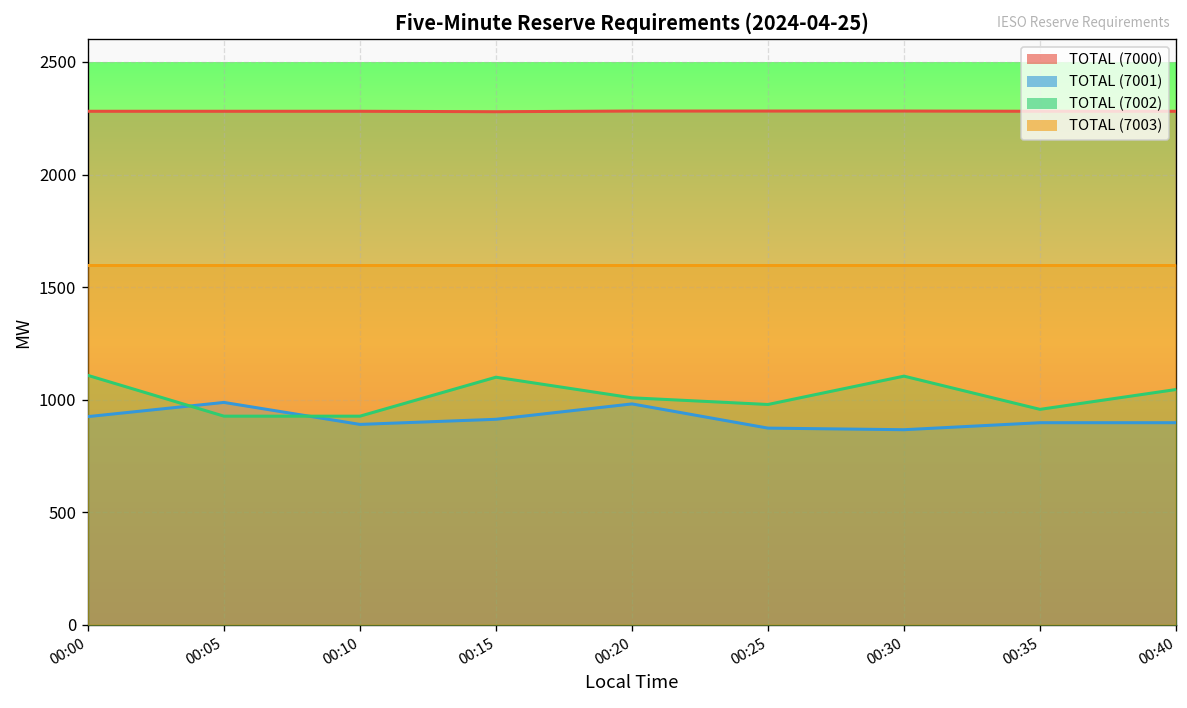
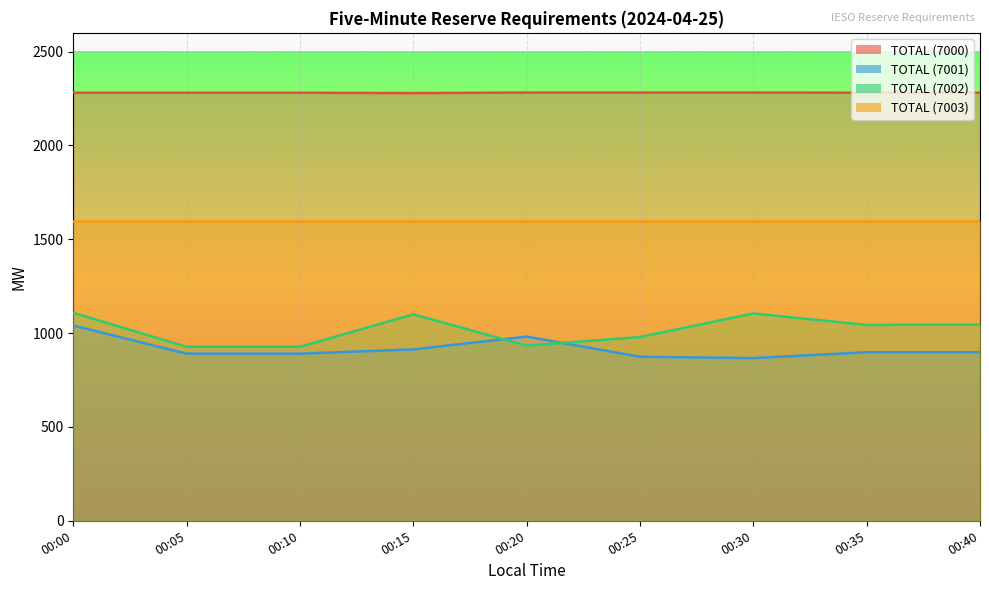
TOTAL (7001), 00:00: 930 -> 1040
TOTAL (7001), 00:05: 990 -> 890
TOTAL (7002), 00:20: 1010 -> 930
TOTAL (7002), 00:35: 960 -> 1040
